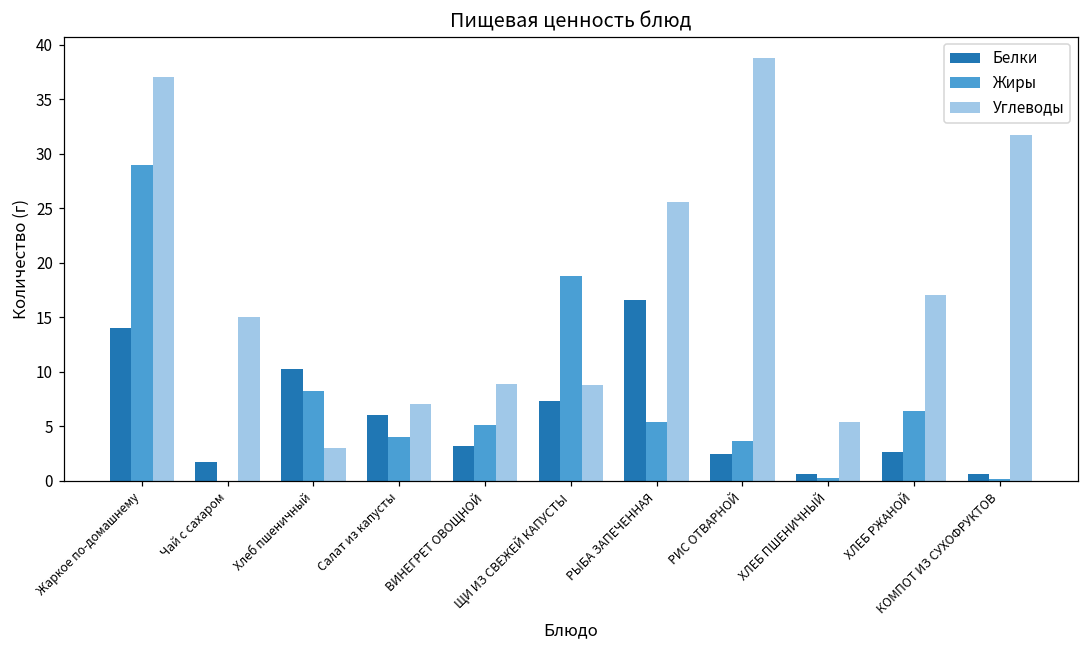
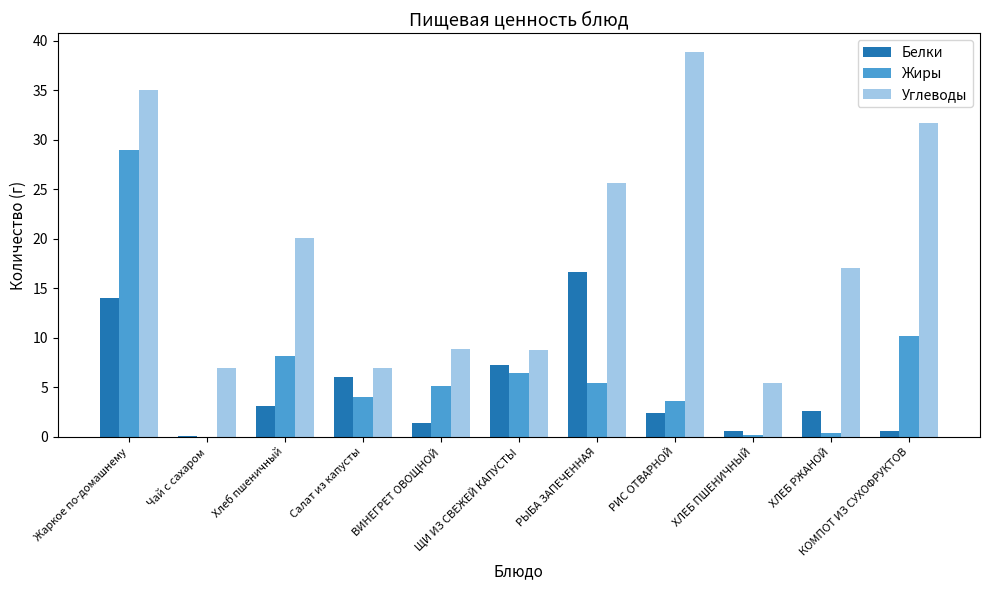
Углеводы, Жаркое по-домашнему: 37 -> 35
Белки, Чай с сахаром: 2 -> 0
Углеводы, Чай с сахаром: 15 -> 7
Белки, Хлеб пшеничный: 10 -> 3
Углеводы, Хлеб пшеничный: 3 -> 20
Белки, ВИНЕГРЕТ ОВОЩНОЙ: 3 -> 1
Жиры, ЩИ ИЗ СВЕЖЕЙ КАПУСТЫ: 19 -> 6
Жиры, ХЛЕБ РЖАНОЙ: 6 -> 0
Жиры, КОМПОТ ИЗ СУХОФРУКТОВ: 0 -> 10
